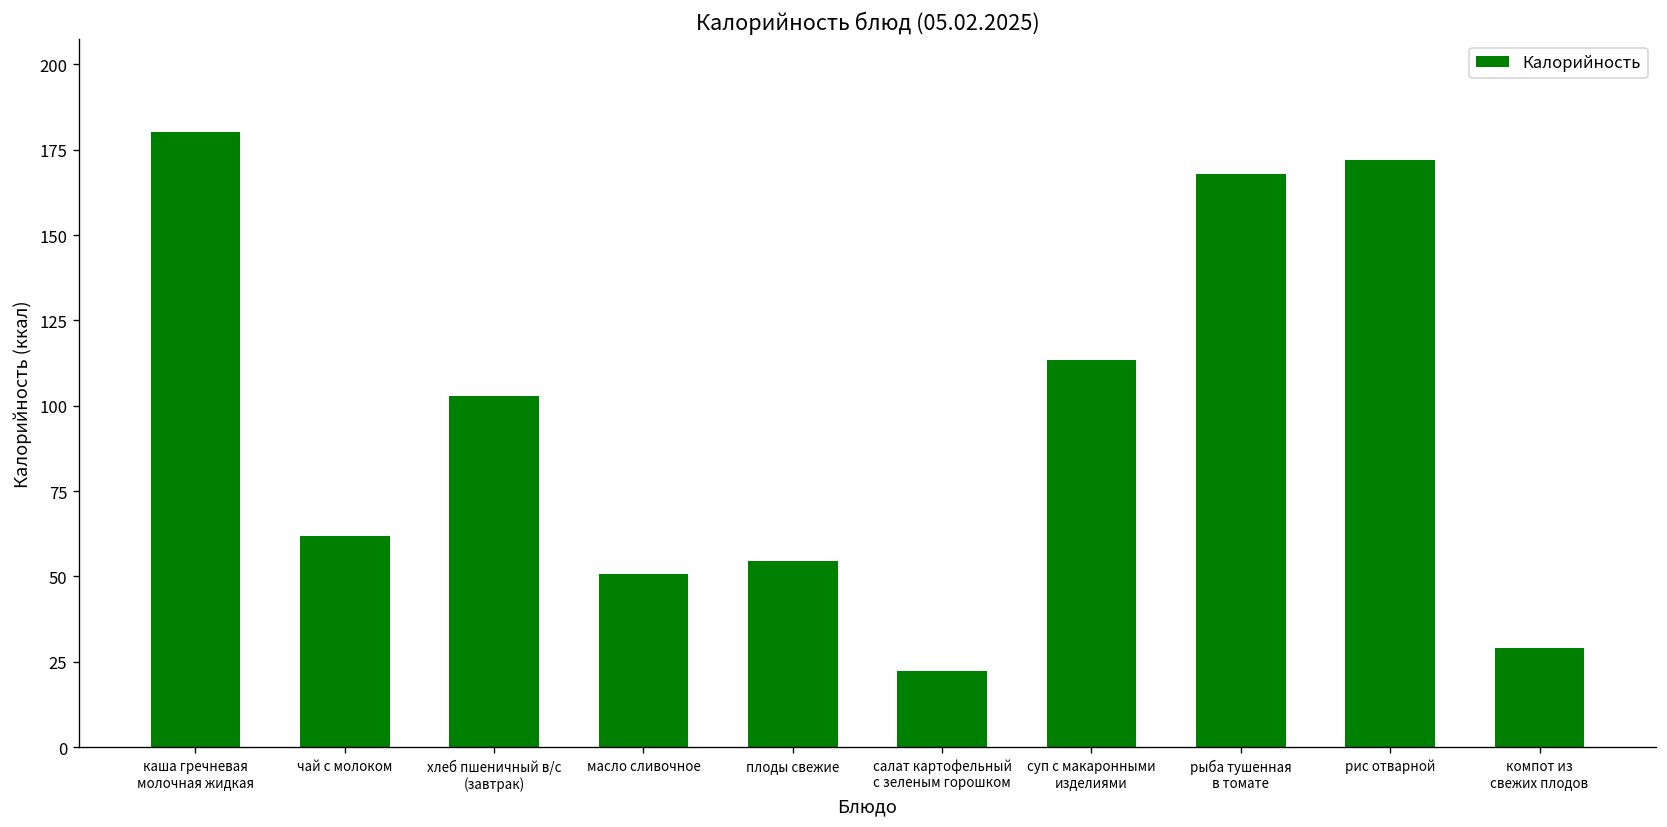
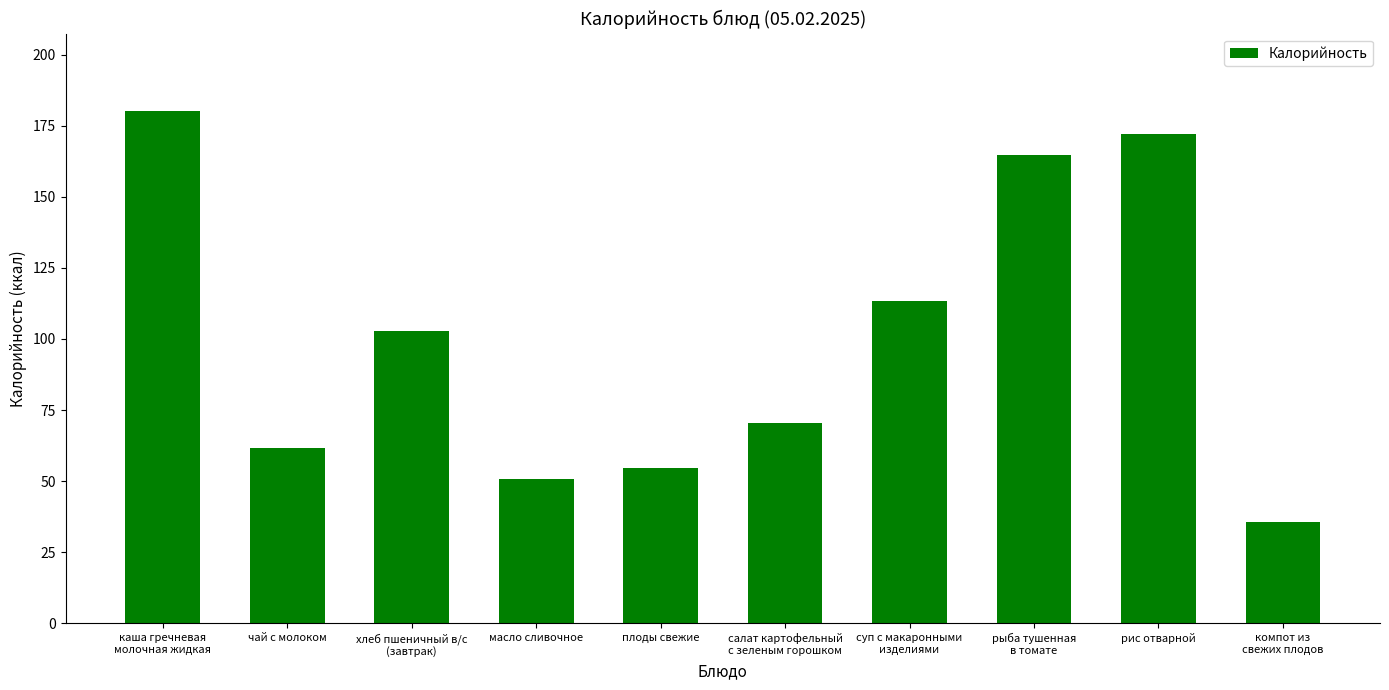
салат картофельный с зеленым горошком: 22 -> 70
рыба тушенная в томате: 168 -> 165
компот из свежих плодов: 29 -> 36
